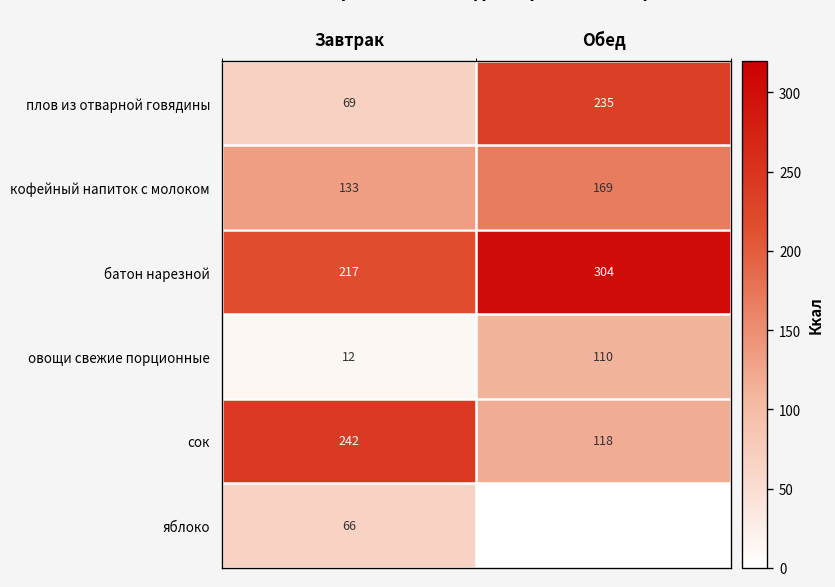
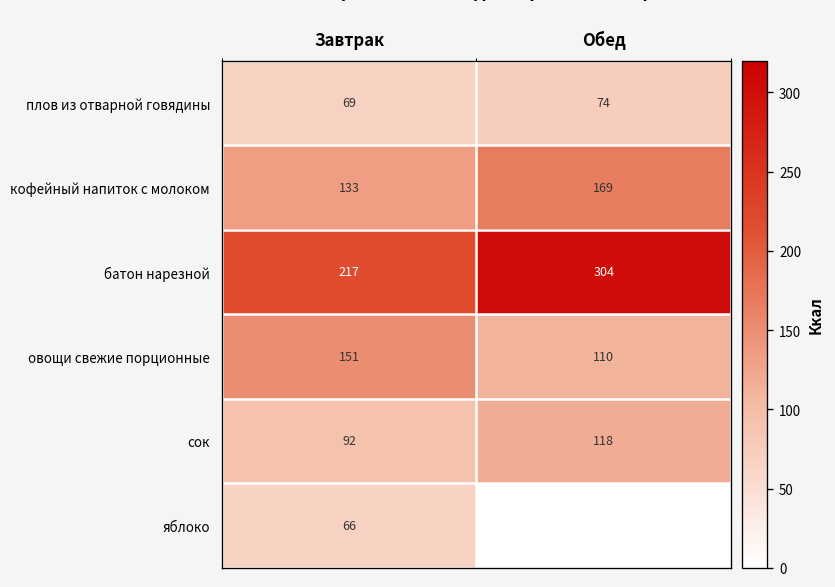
плов из отварной говядины, Обед: 235 -> 74
овощи свежие порционные, Завтрак: 12 -> 151
сок, Завтрак: 242 -> 92
